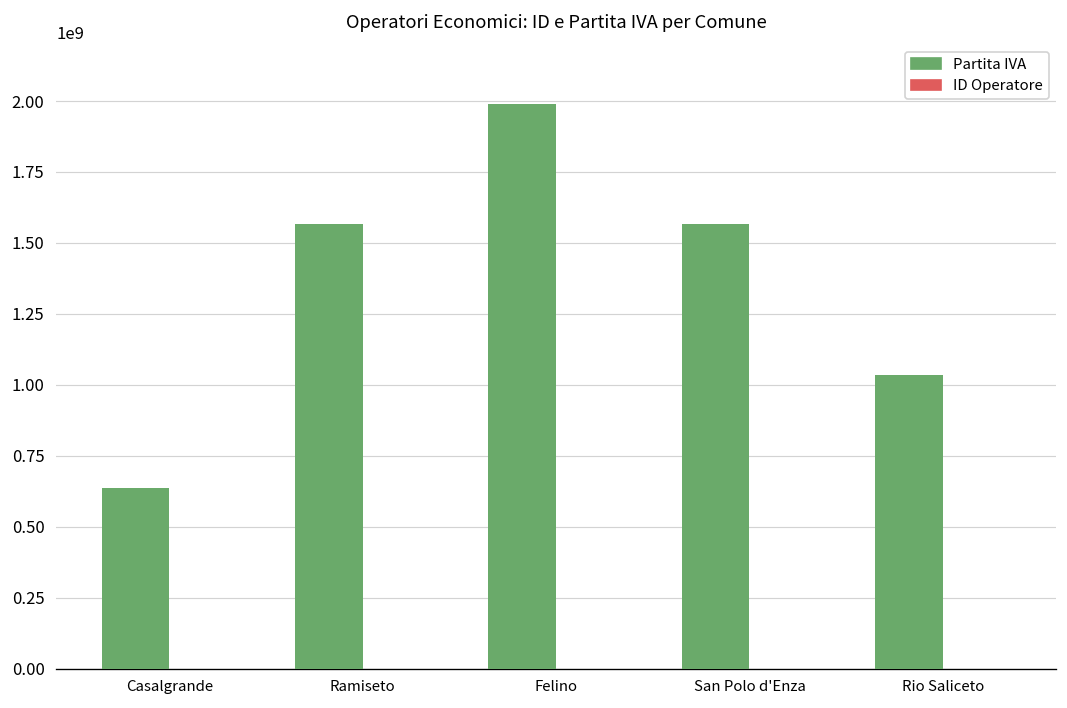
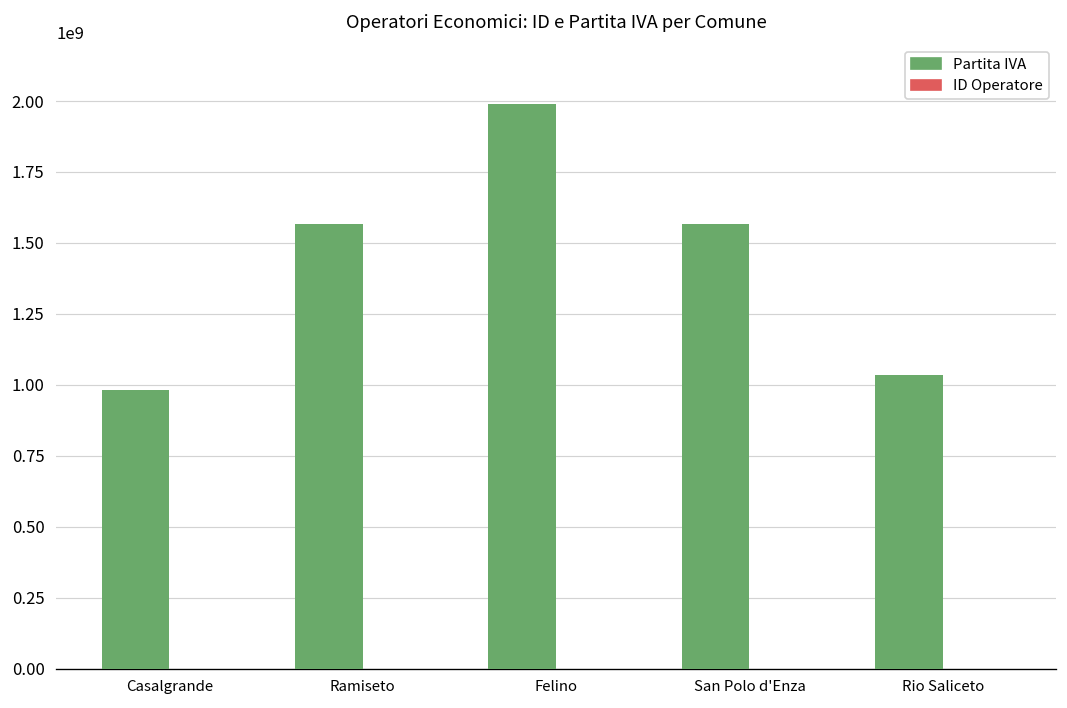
Partita IVA, Casalgrande: 640000000 -> 980000000
